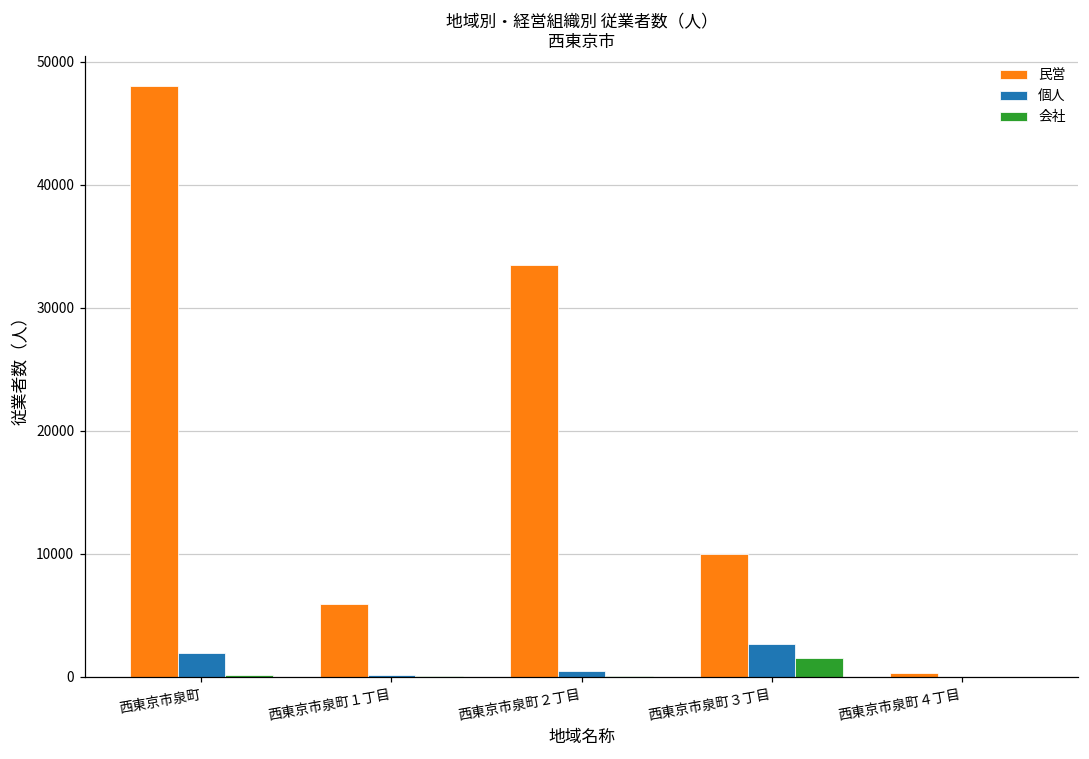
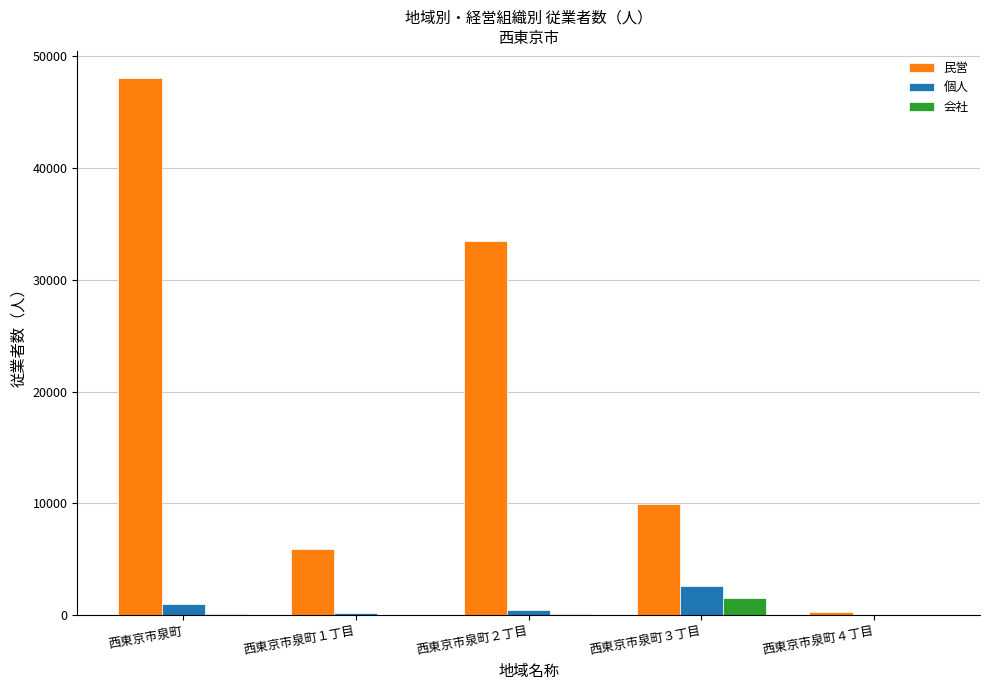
個人, 西東京市泉町: 2000 -> 1000
